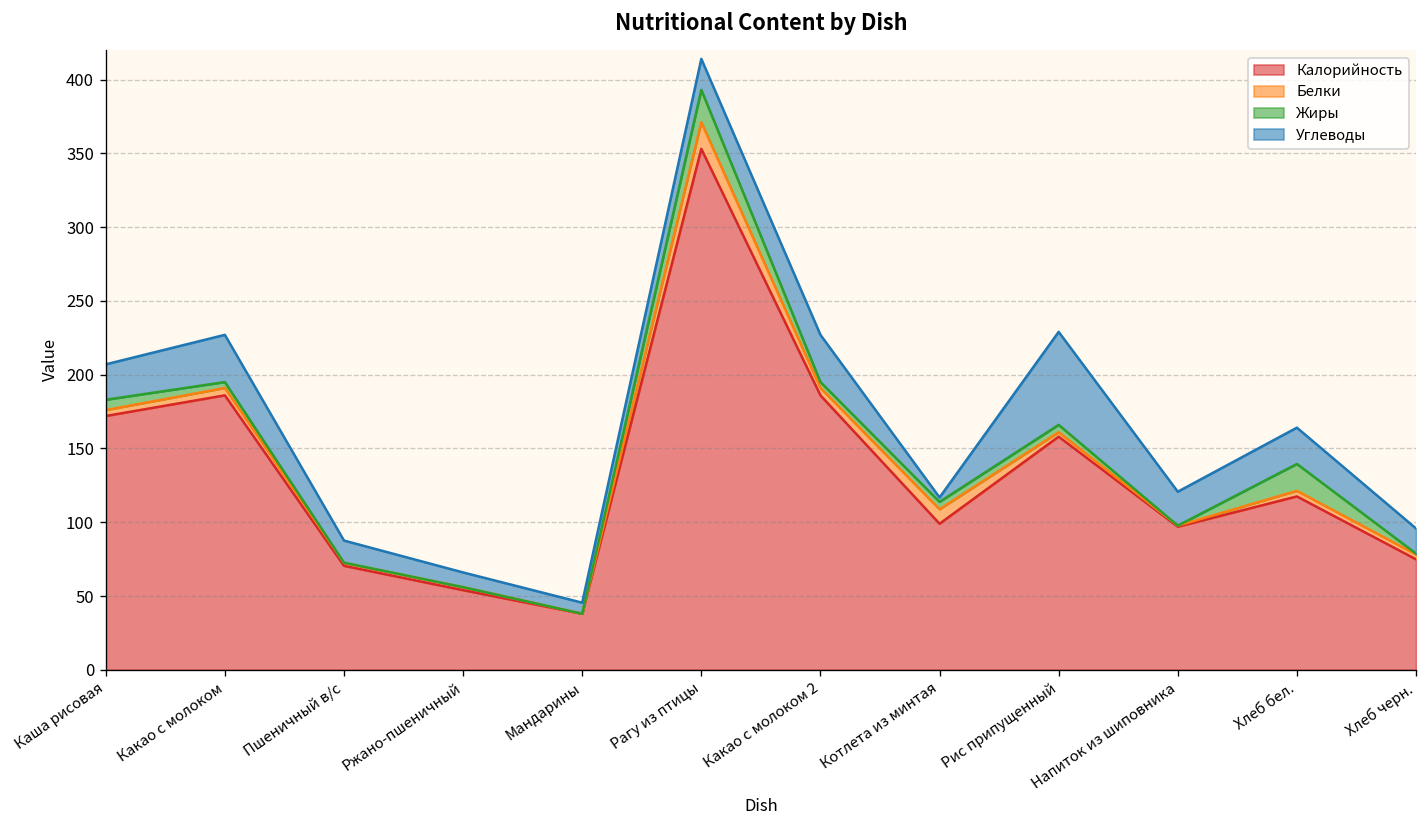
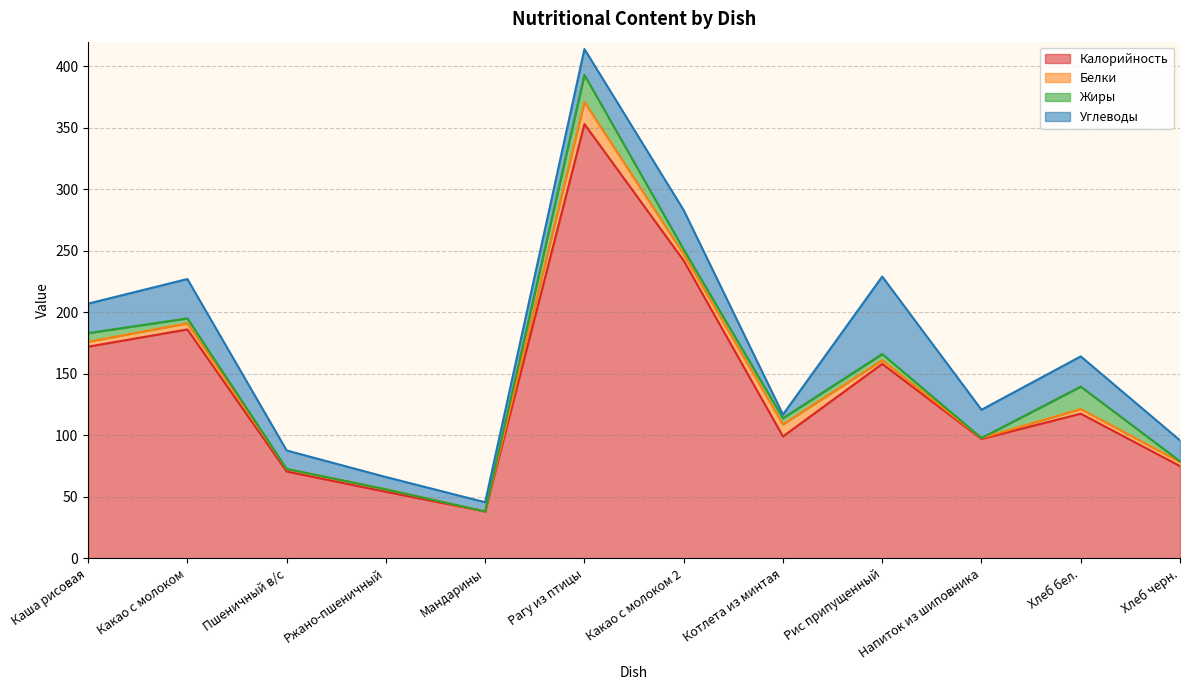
Калорийность, Какао с молоком 2: 186 -> 242
